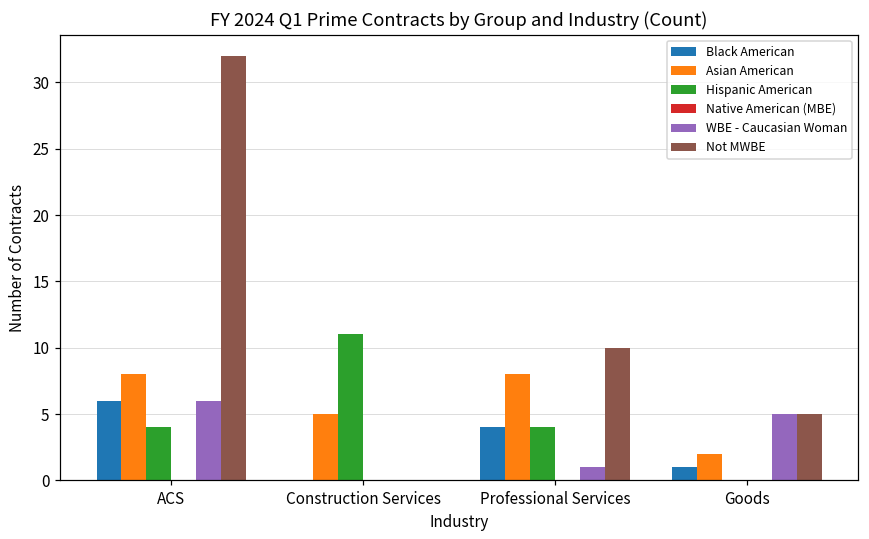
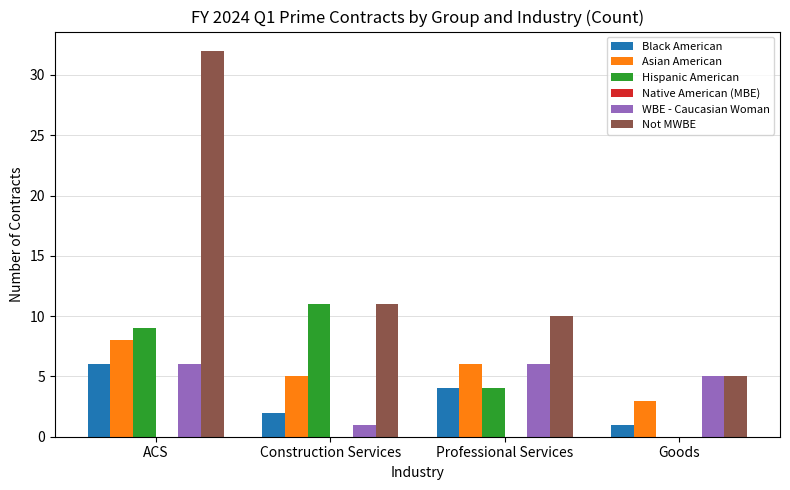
Hispanic American, ACS: 4 -> 9
Black American, Construction Services: 0 -> 2
WBE - Caucasian Woman, Construction Services: 0 -> 1
Not MWBE, Construction Services: 0 -> 11
Asian American, Professional Services: 8 -> 6
WBE - Caucasian Woman, Professional Services: 1 -> 6
Asian American, Goods: 2 -> 3
